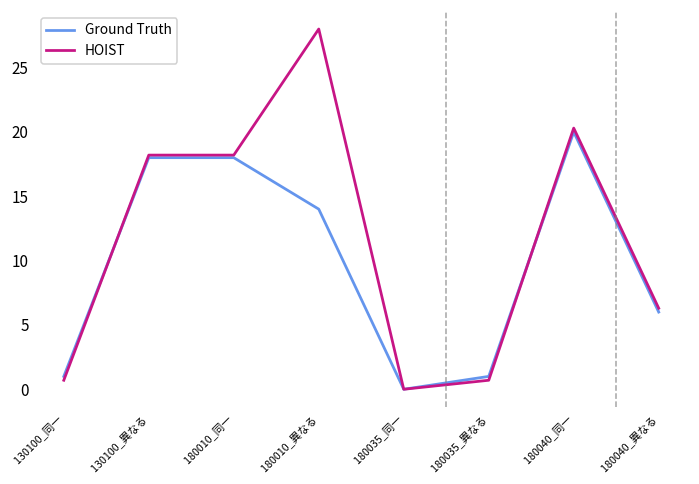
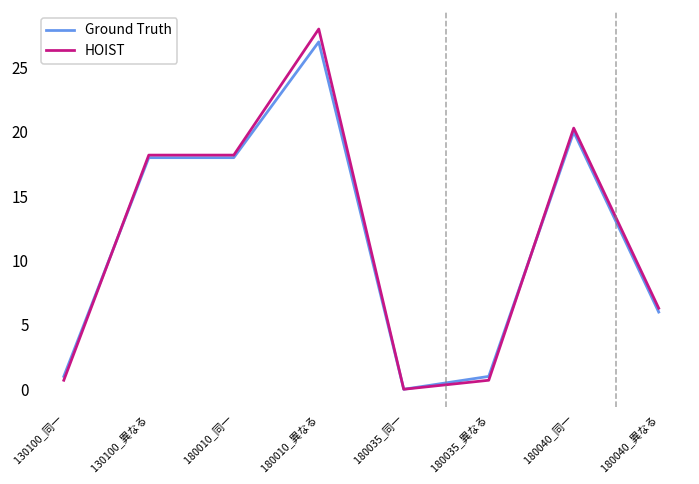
Ground Truth, 180010_異なる: 14 -> 27
